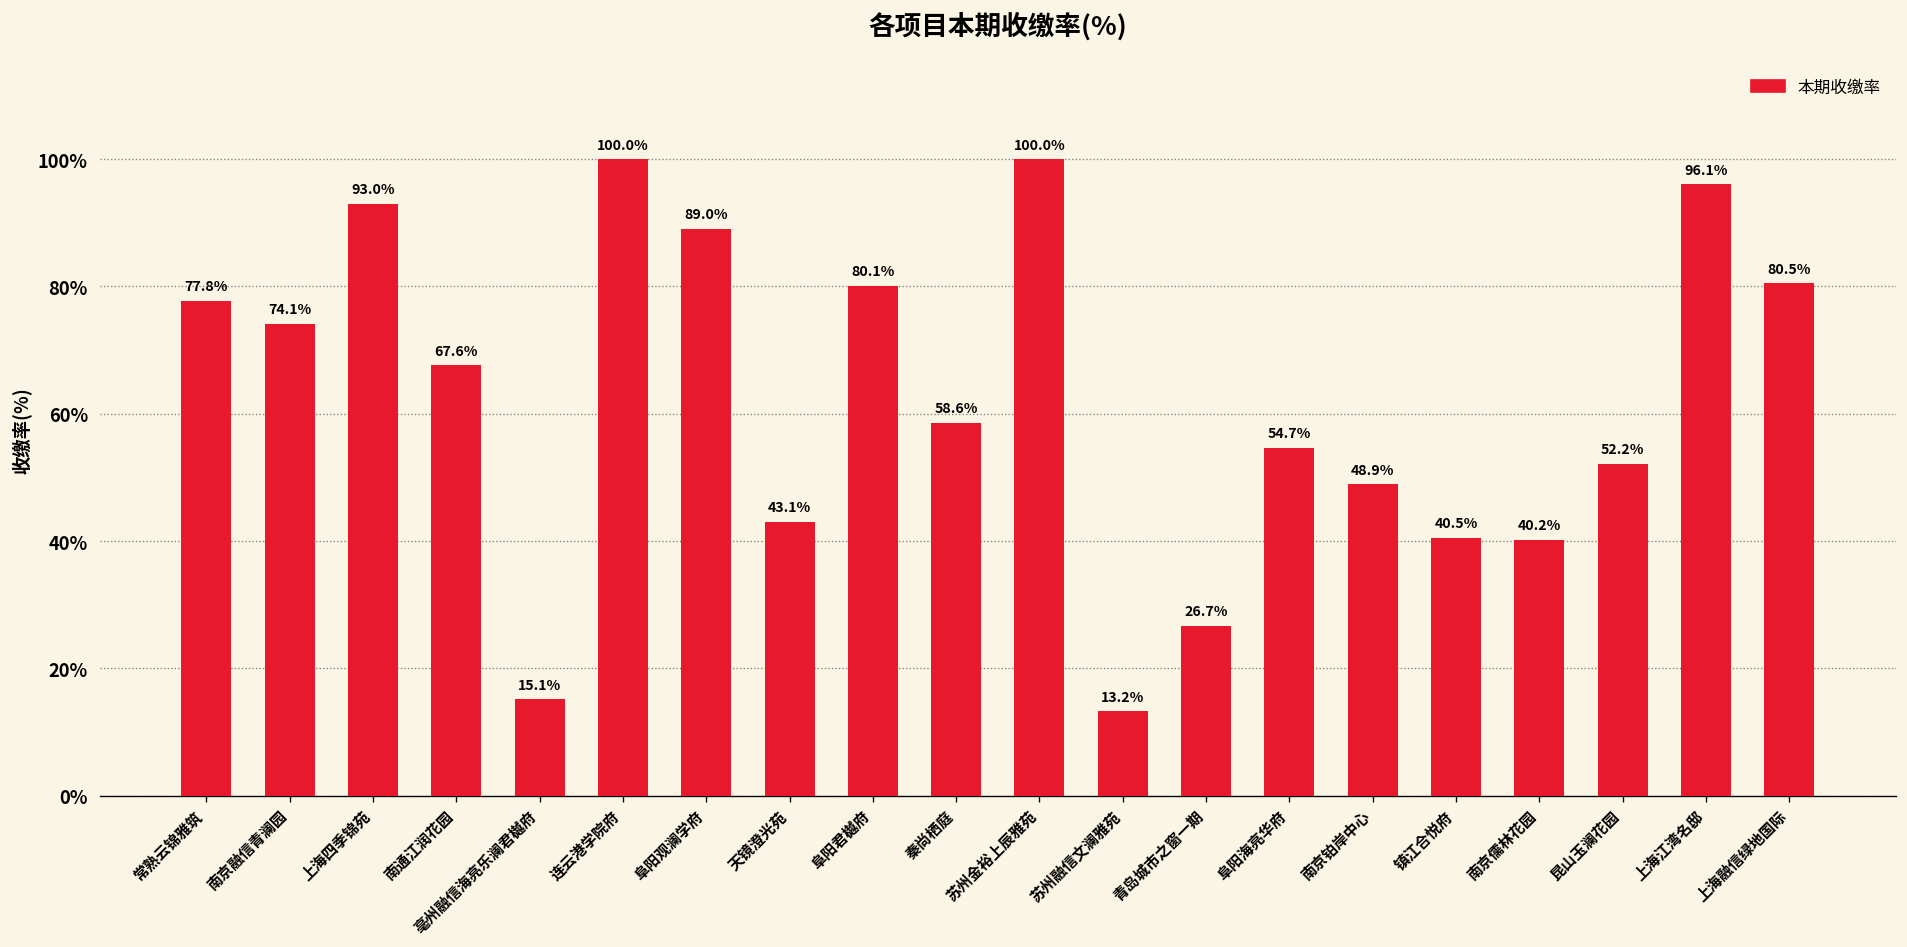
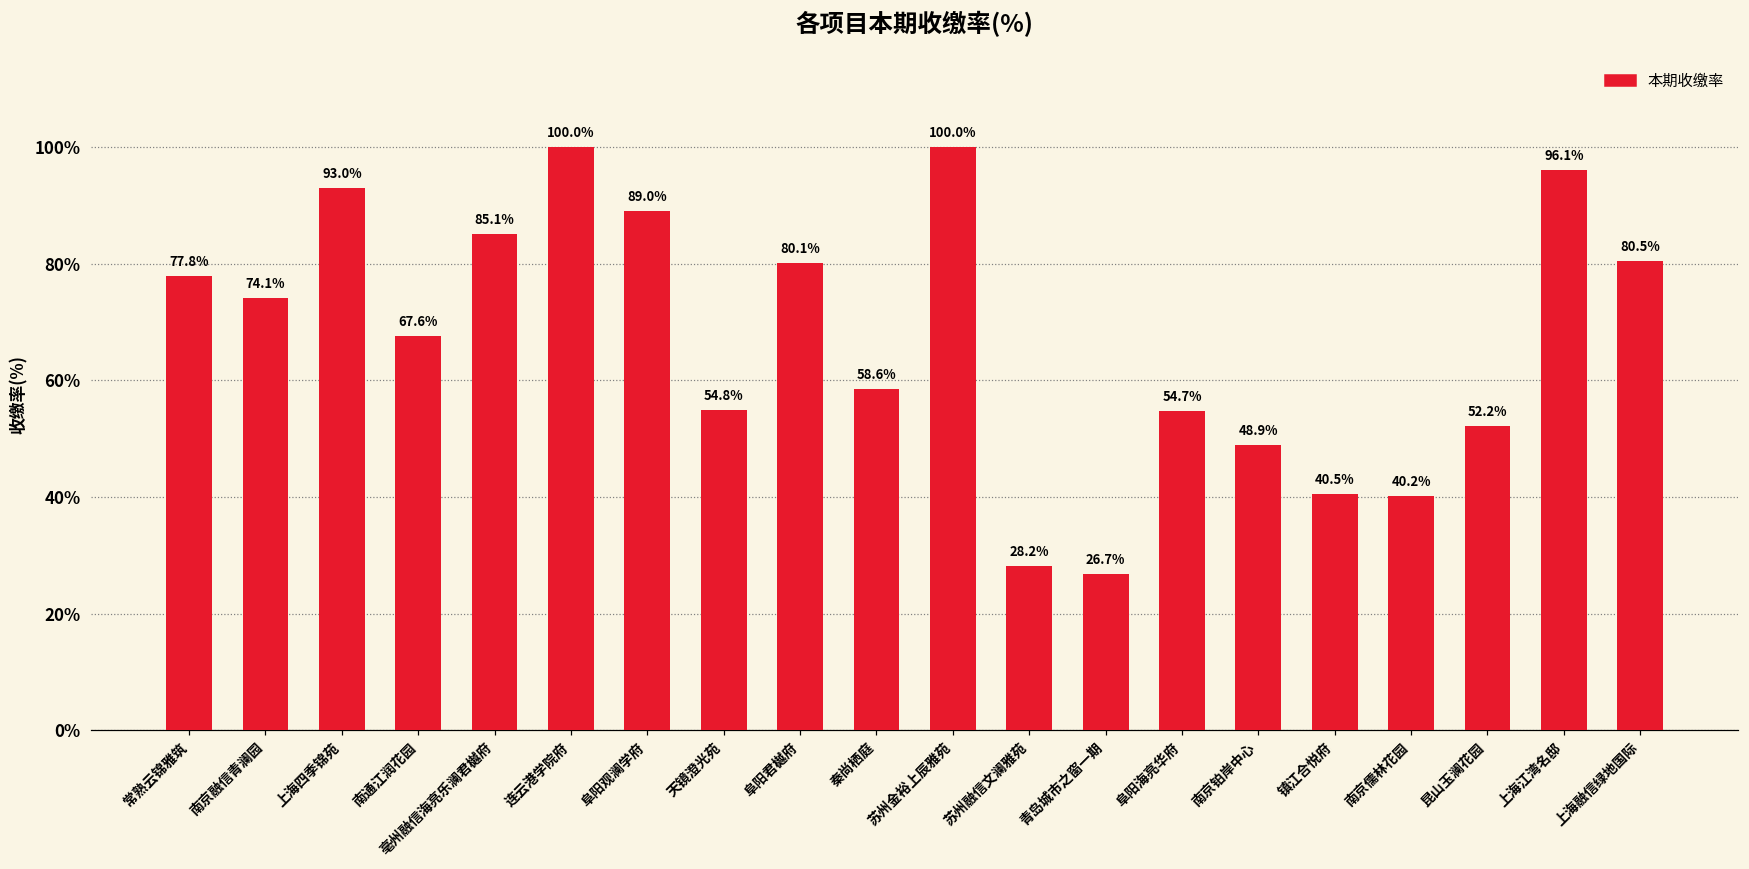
亳州融信海亮乐澜君樾府: 15.1% -> 85.1%
天镜澄光苑: 43.1% -> 54.8%
苏州融信文澜雅苑: 13.2% -> 28.2%
